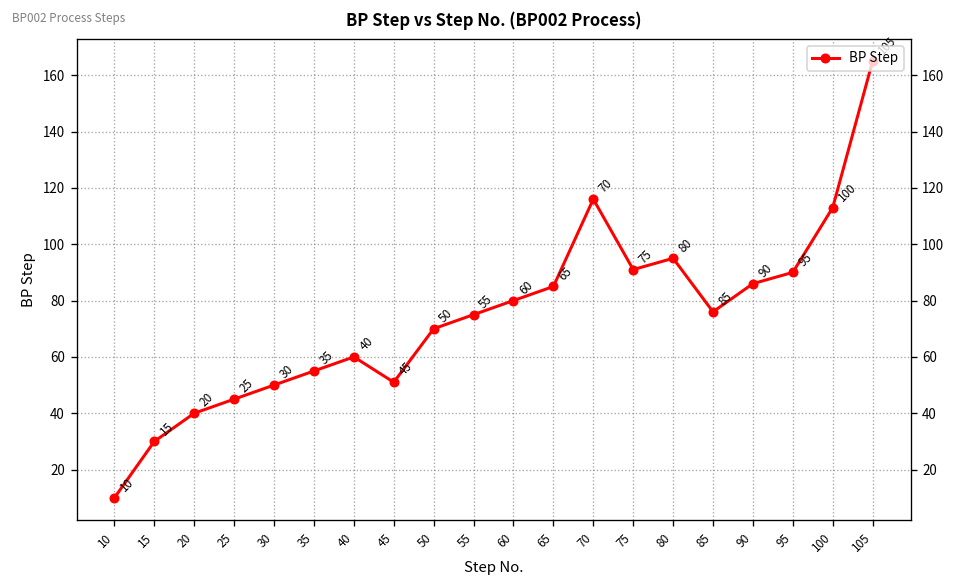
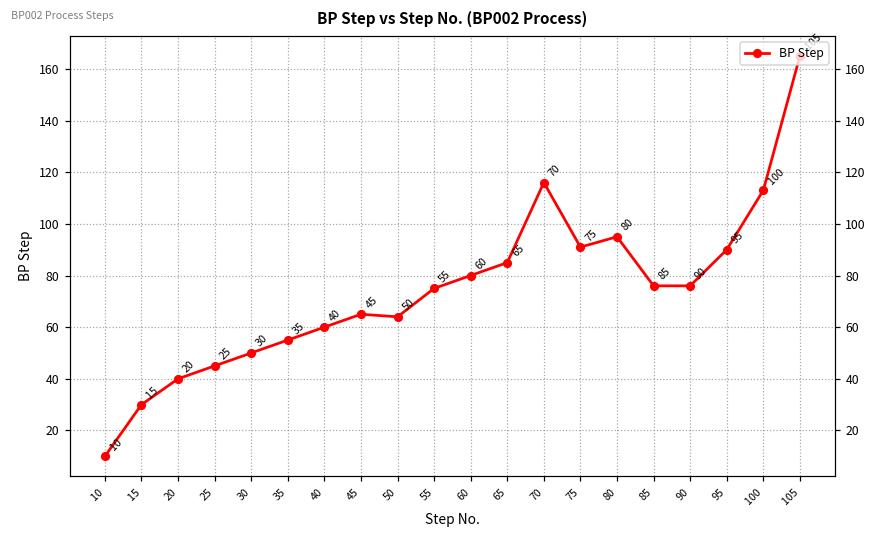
45: 51 -> 65
50: 70 -> 64
90: 86 -> 76
